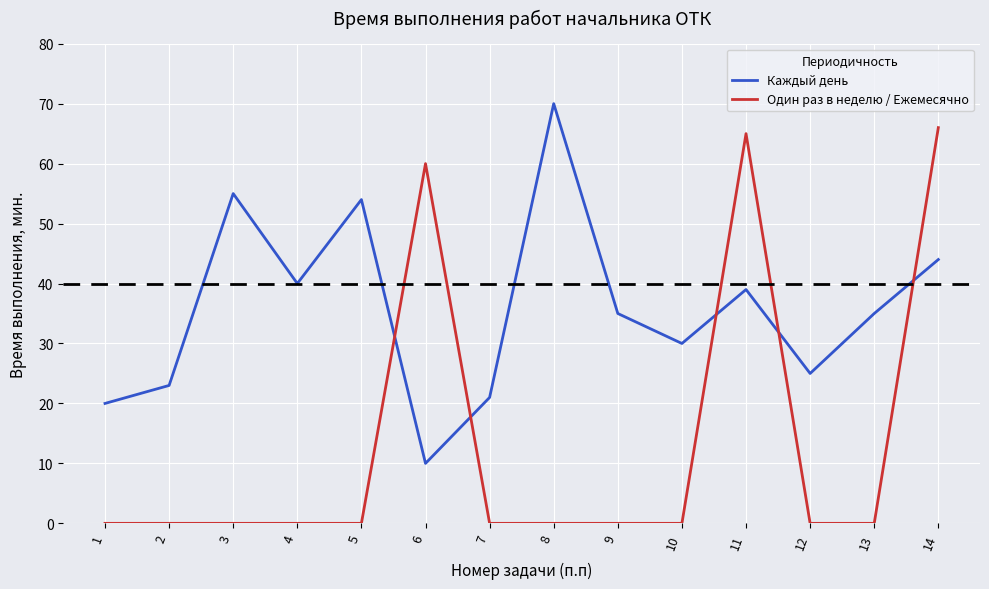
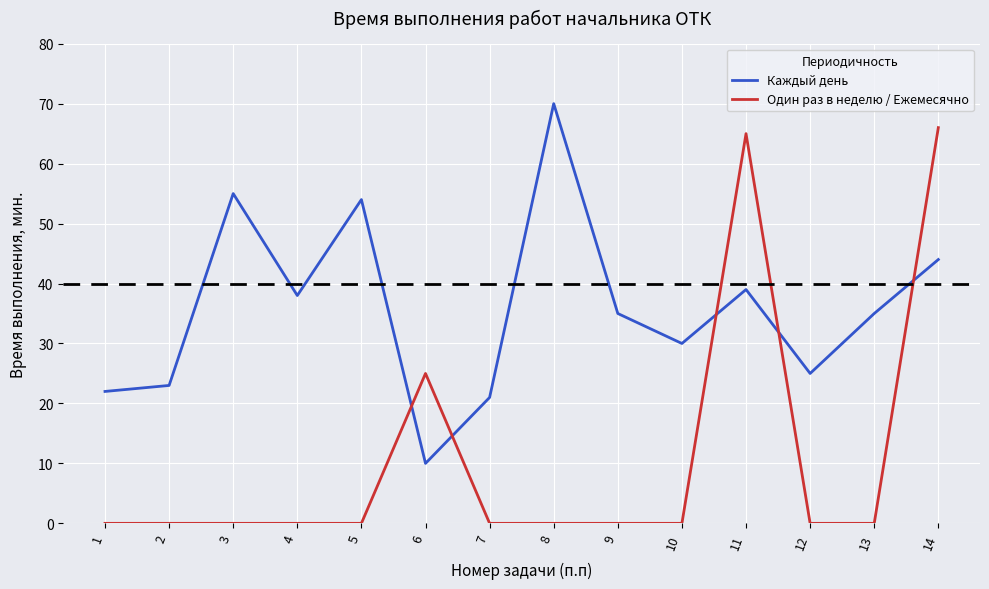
Каждый день, 1: 20 -> 22
Каждый день, 4: 40 -> 38
Один раз в неделю / Ежемесячно, 6: 60 -> 25
